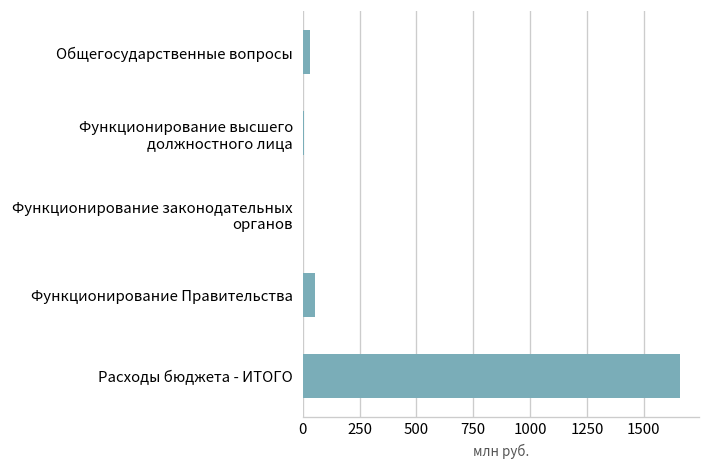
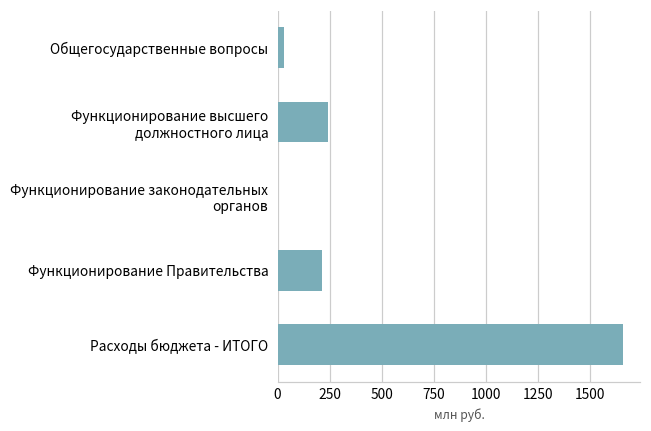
Функционирование высшего должностного лица: 10 -> 240
Функционирование Правительства: 50 -> 210
